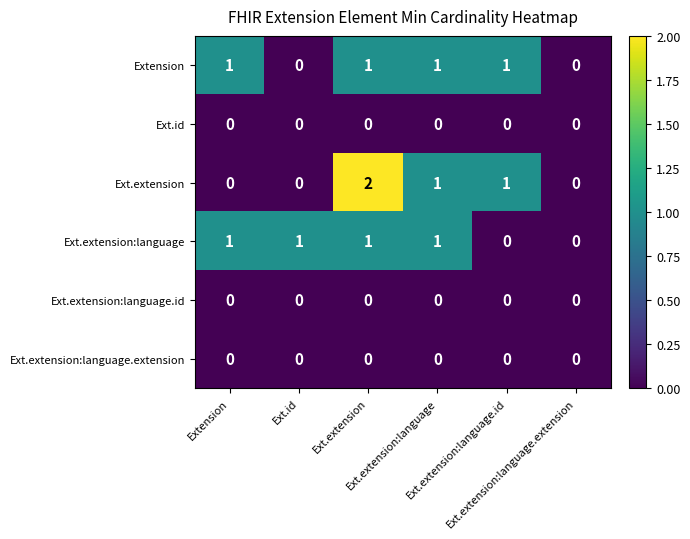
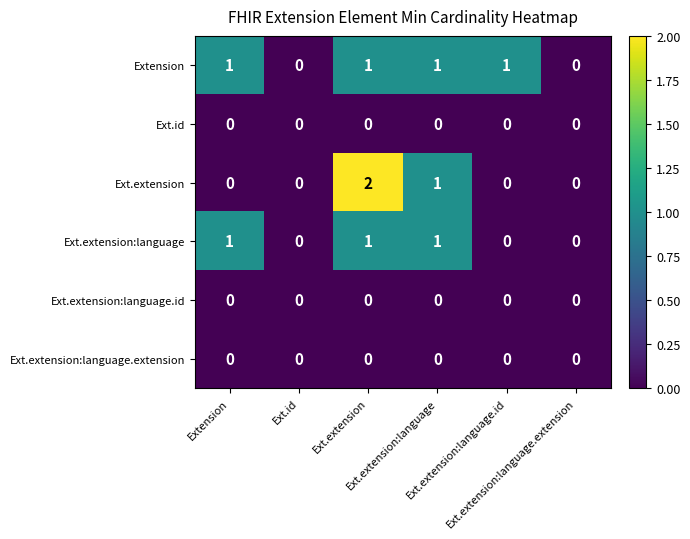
Ext.extension, Ext.extension:language.id: 1 -> 0
Ext.extension:language, Ext.id: 1 -> 0
